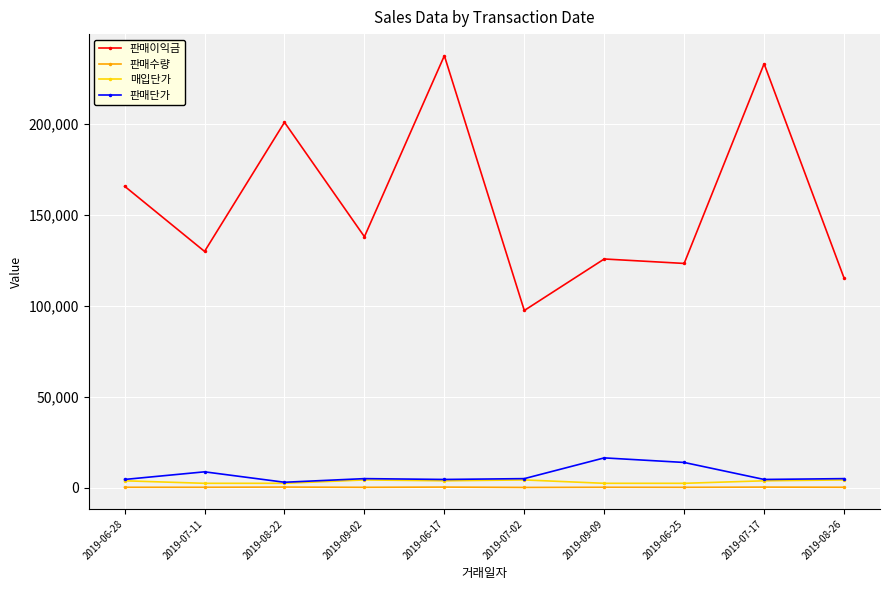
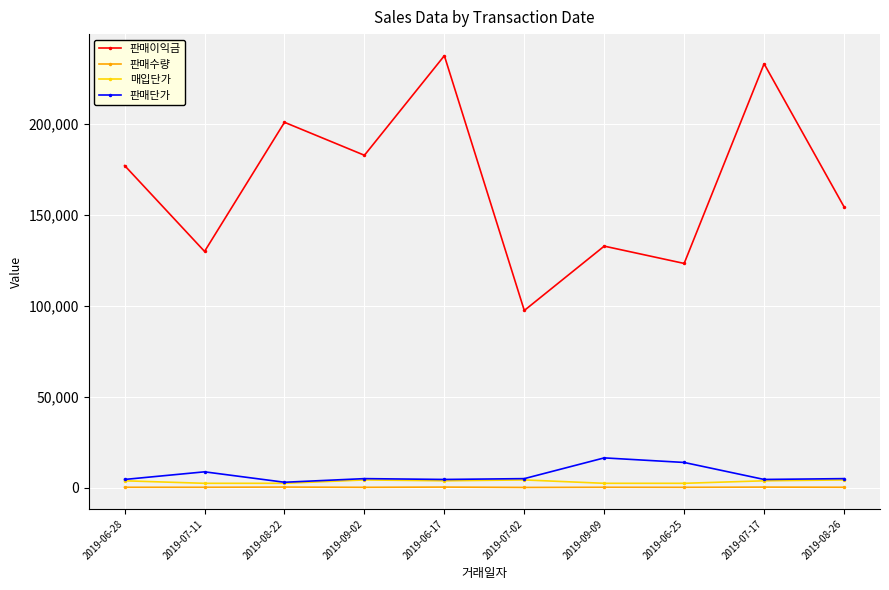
판매이익금, 2019-06-28: 166,000 -> 177,000
판매이익금, 2019-09-02: 138,000 -> 183,000
판매이익금, 2019-09-09: 126,000 -> 133,000
판매이익금, 2019-08-26: 115,000 -> 154,000
